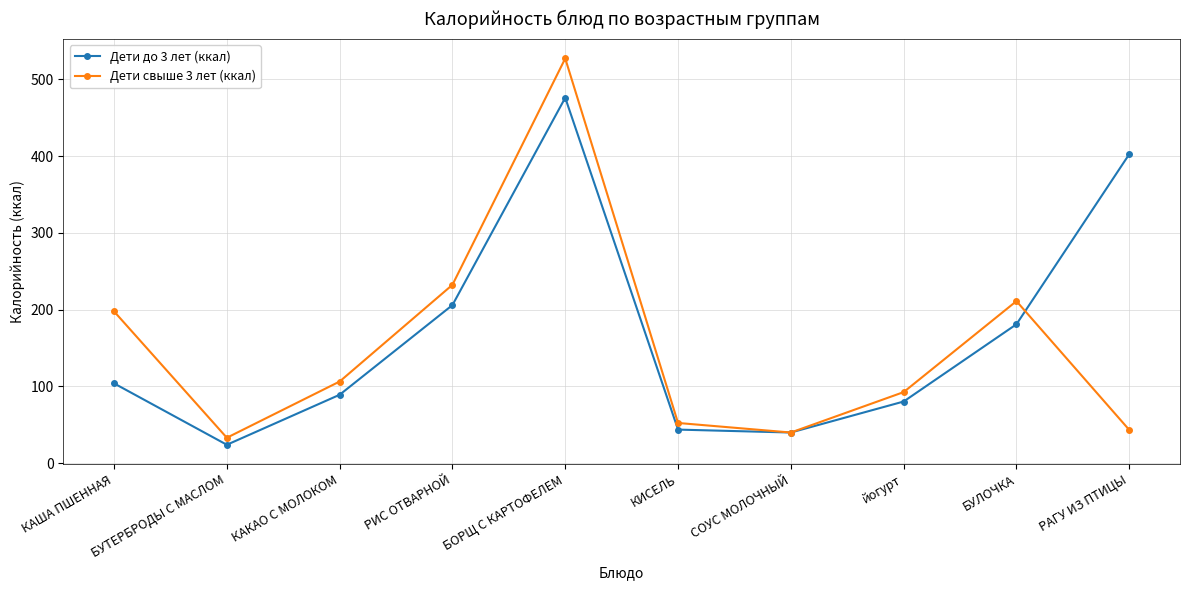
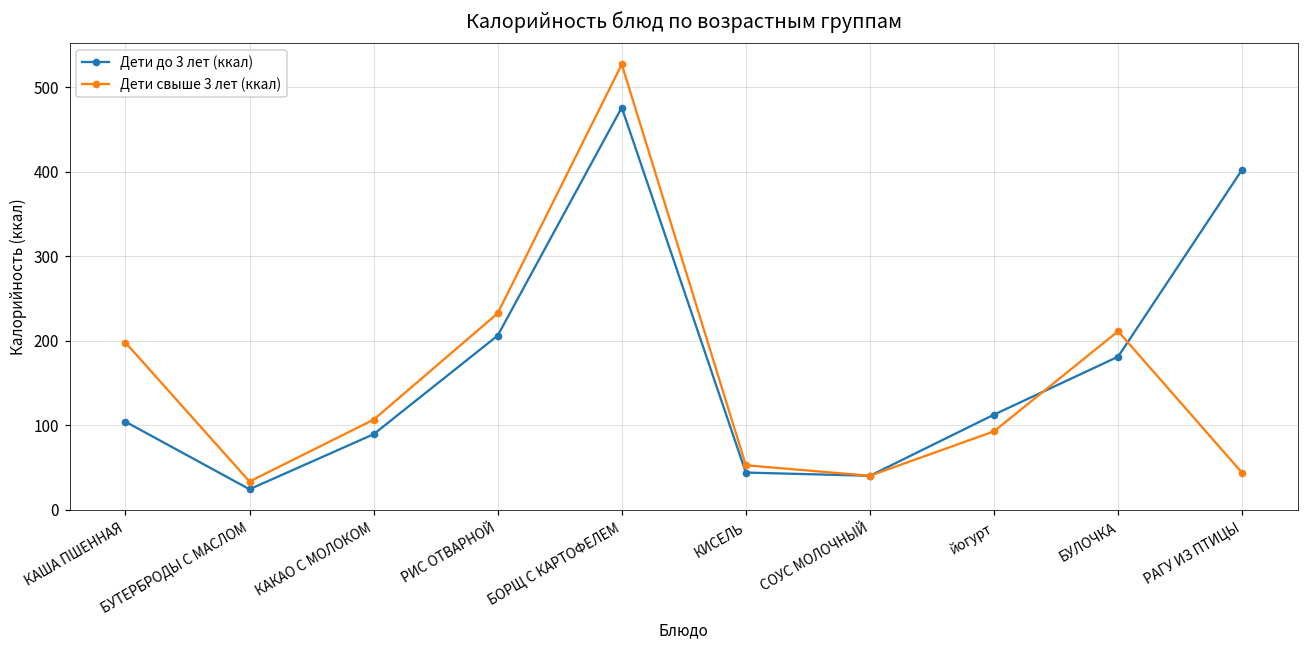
Дети до 3 лет (ккал), йогурт: 80 -> 110
